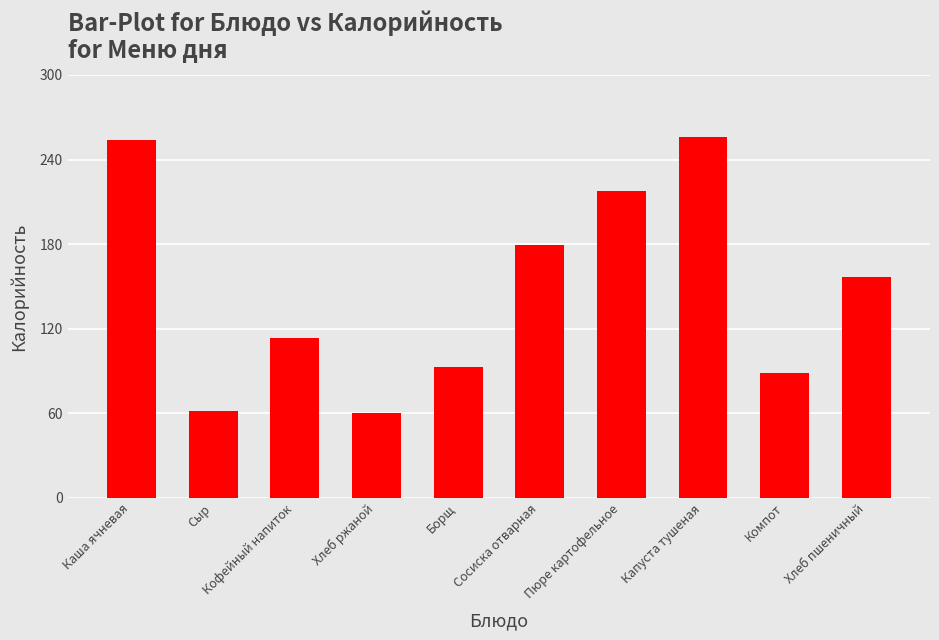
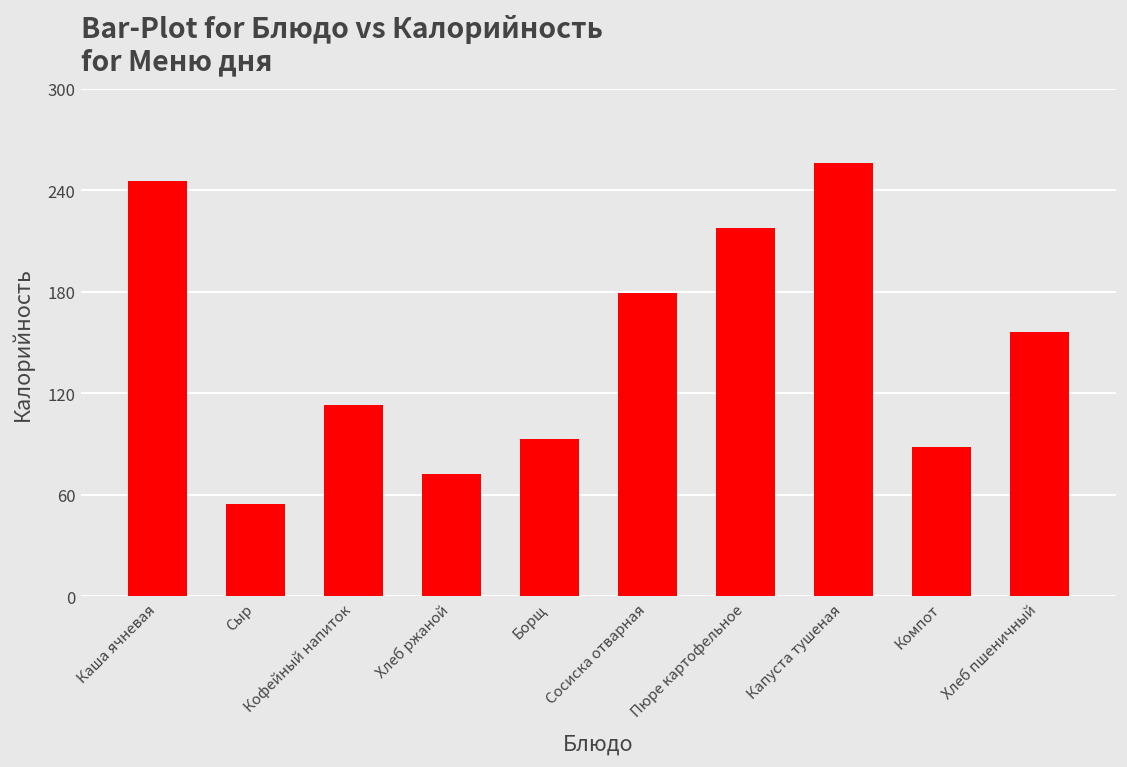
Каша ячневая: 254 -> 246
Сыр: 61 -> 55
Хлеб ржаной: 60 -> 72
